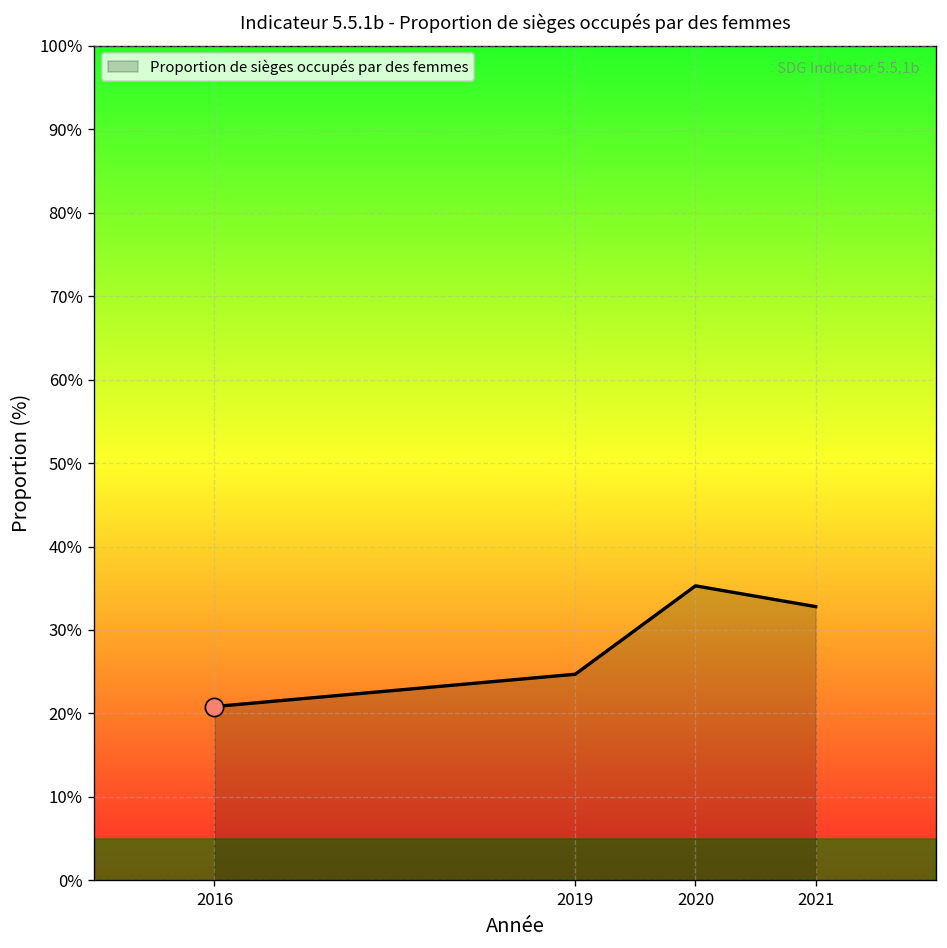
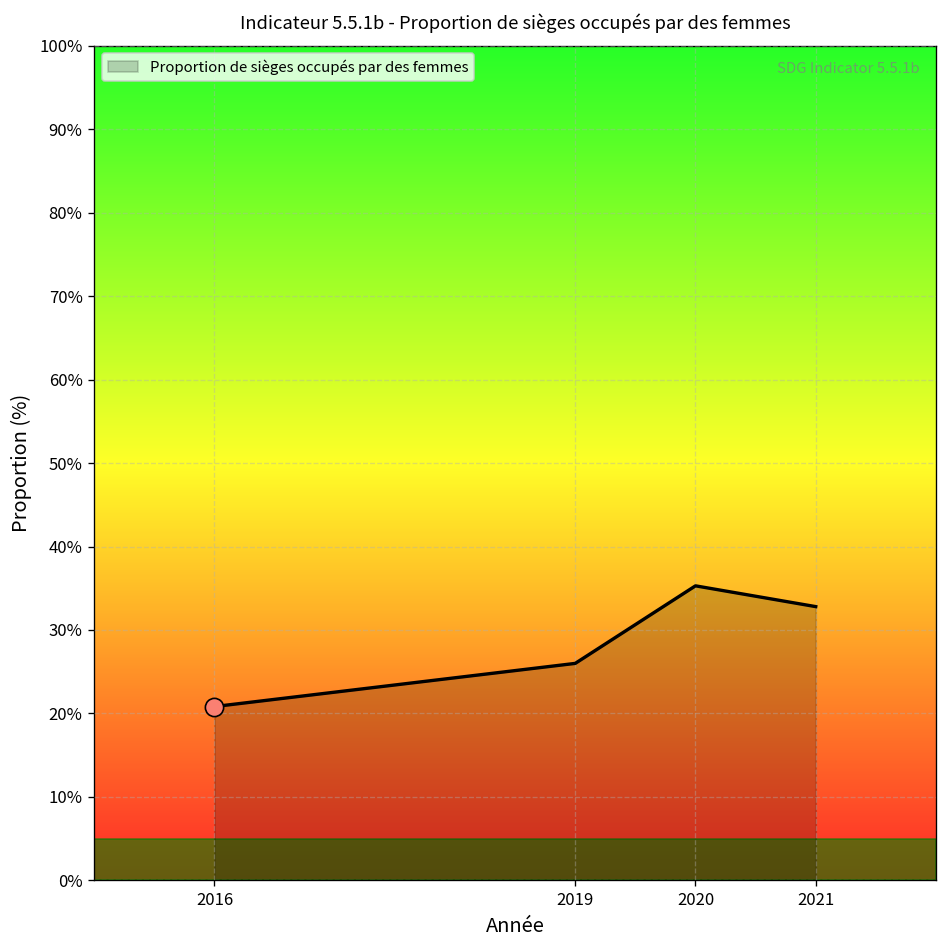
Proportion de sièges occupés par des femmes, 2019: 25% -> 26%
